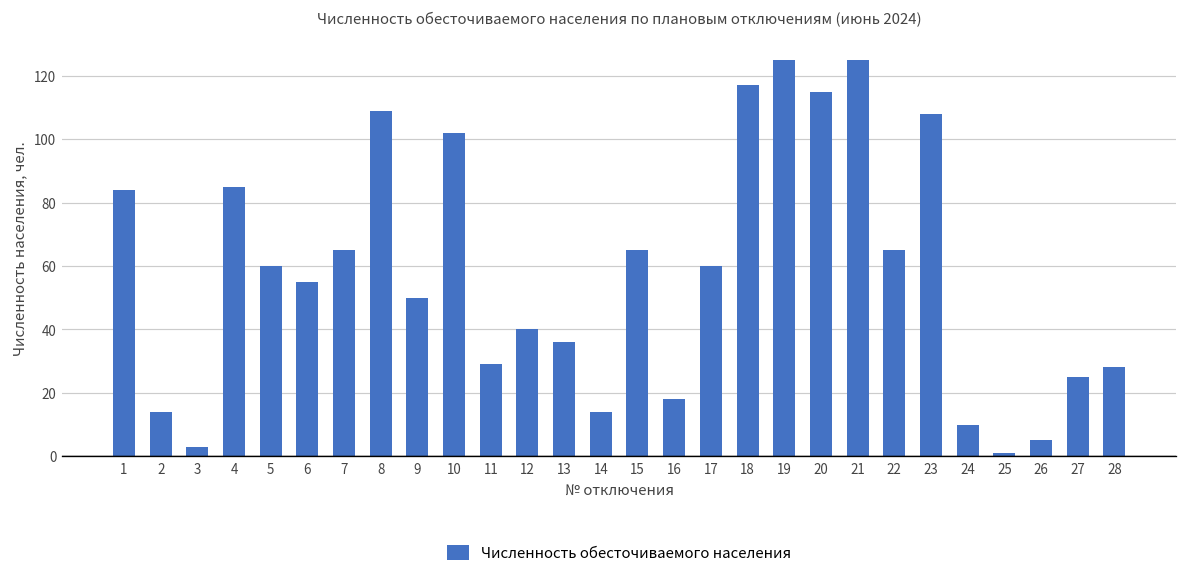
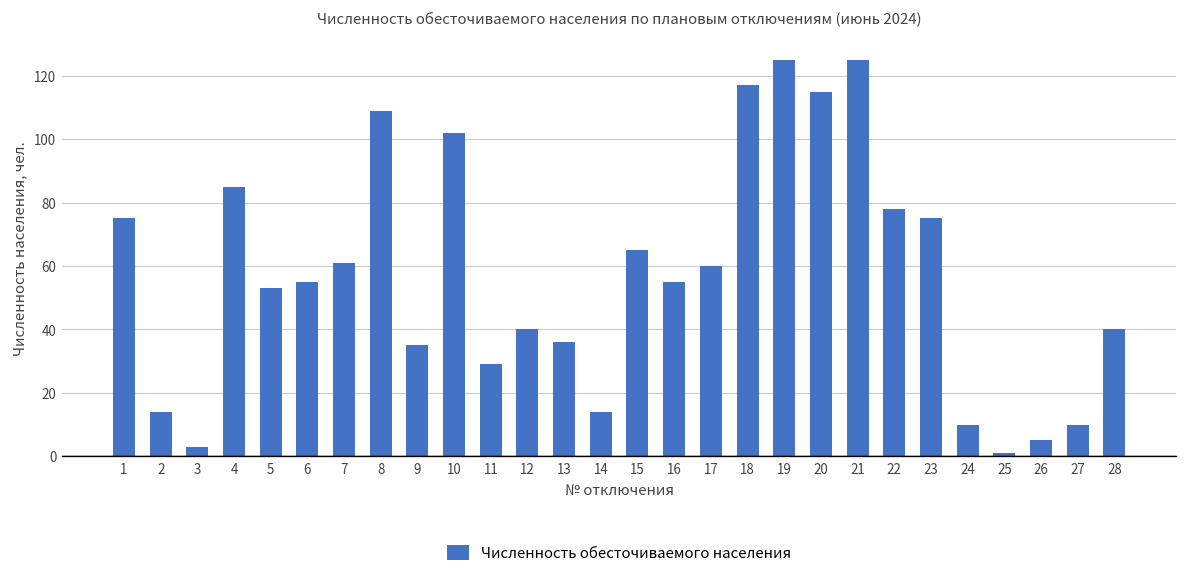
1: 84 -> 75
5: 60 -> 53
7: 65 -> 61
9: 50 -> 35
16: 18 -> 55
22: 65 -> 78
23: 108 -> 75
27: 25 -> 10
28: 28 -> 40
